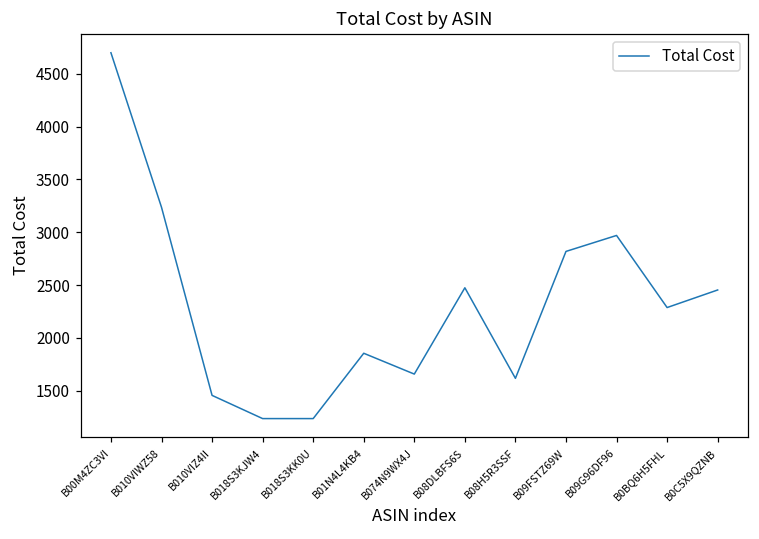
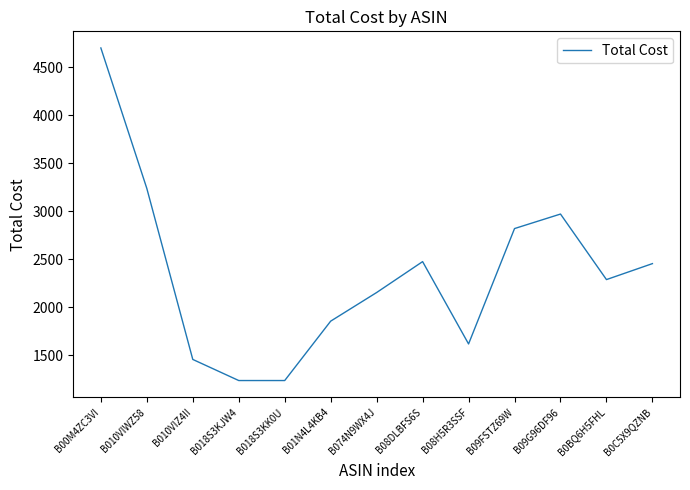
B074N9WX4J: 1700 -> 2200
